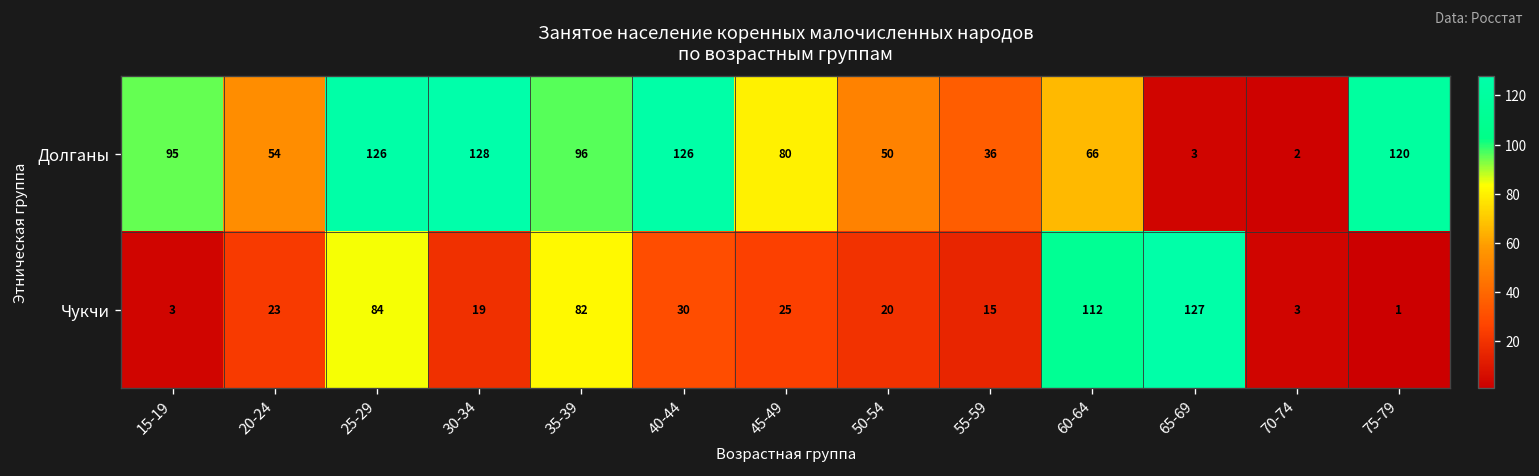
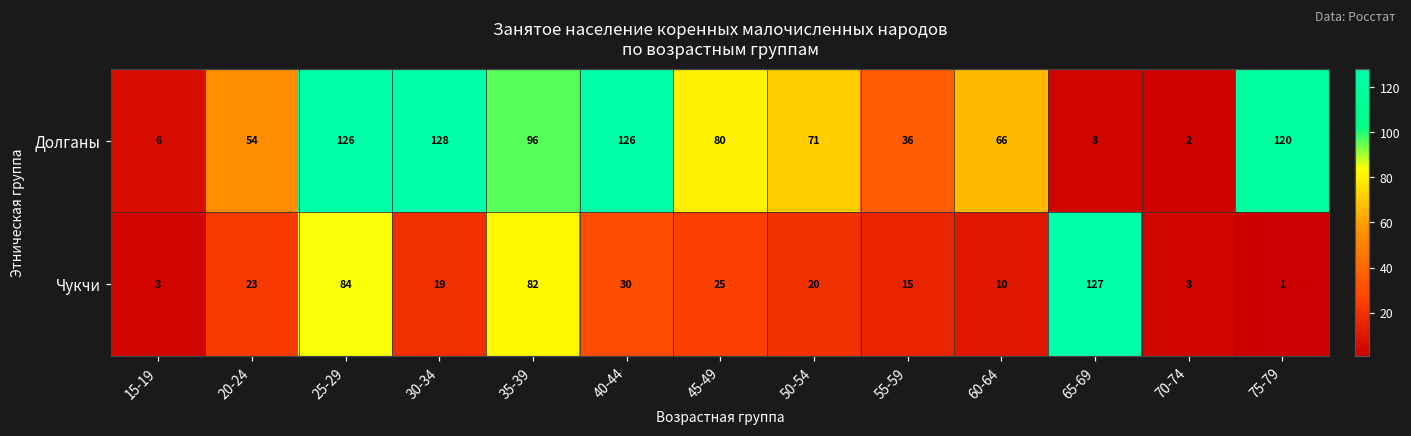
Долганы, 15-19: 95 -> 6
Долганы, 50-54: 50 -> 71
Чукчи, 60-64: 112 -> 10
